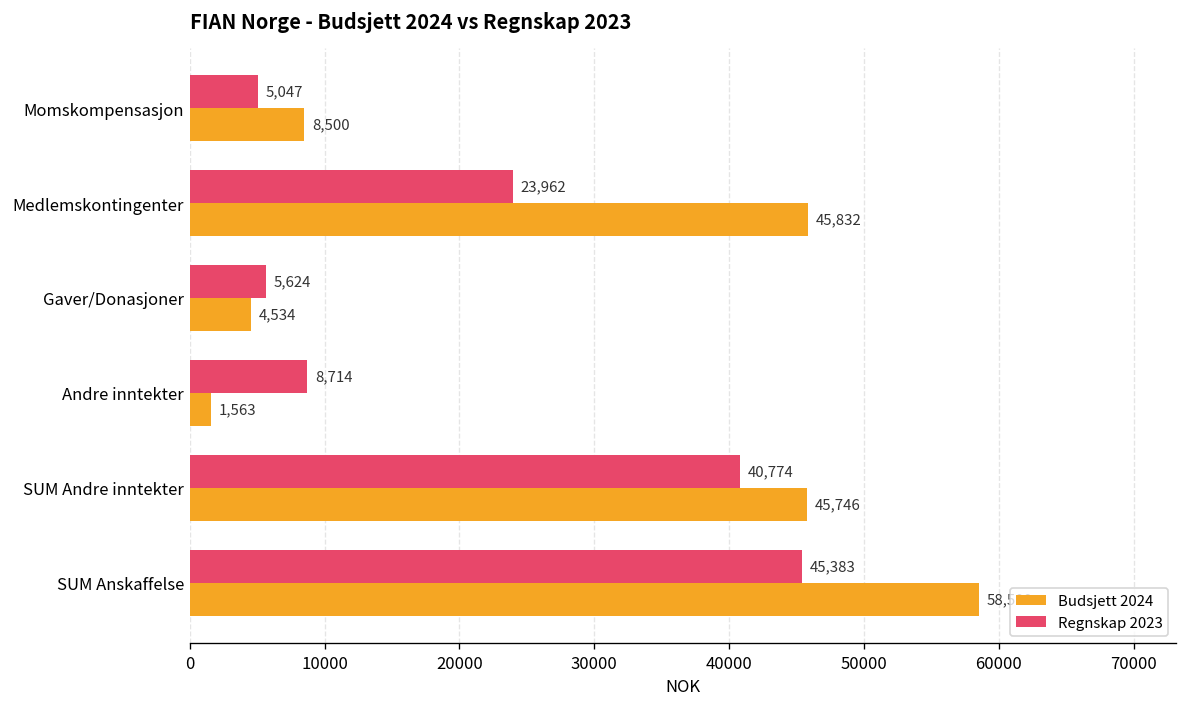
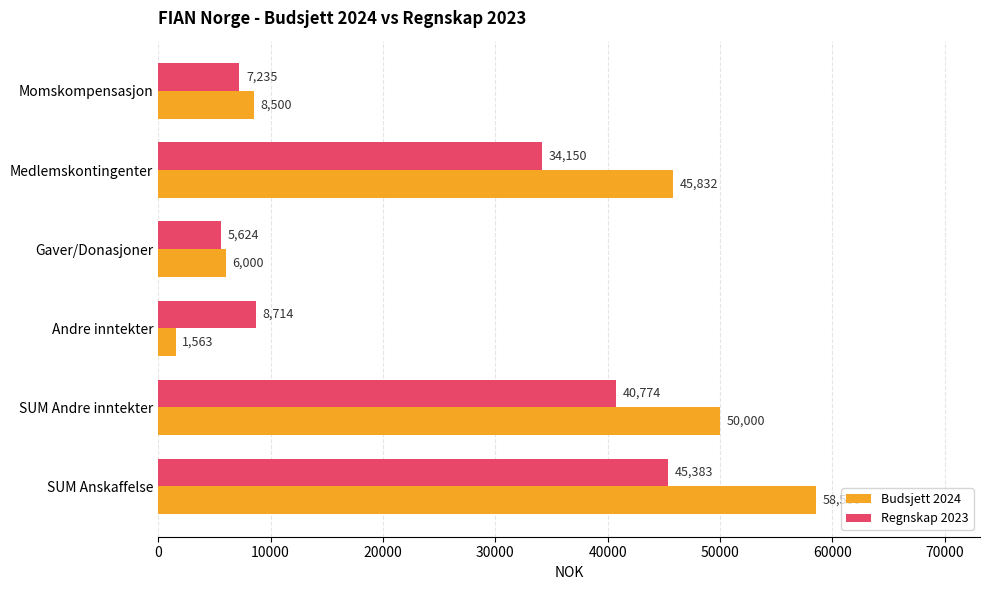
Regnskap 2023, Momskompensasjon: 5,047 -> 7,235
Regnskap 2023, Medlemskontingenter: 23,962 -> 34,150
Budsjett 2024, Gaver/Donasjoner: 4,534 -> 6,000
Budsjett 2024, SUM Andre inntekter: 45,746 -> 50,000
